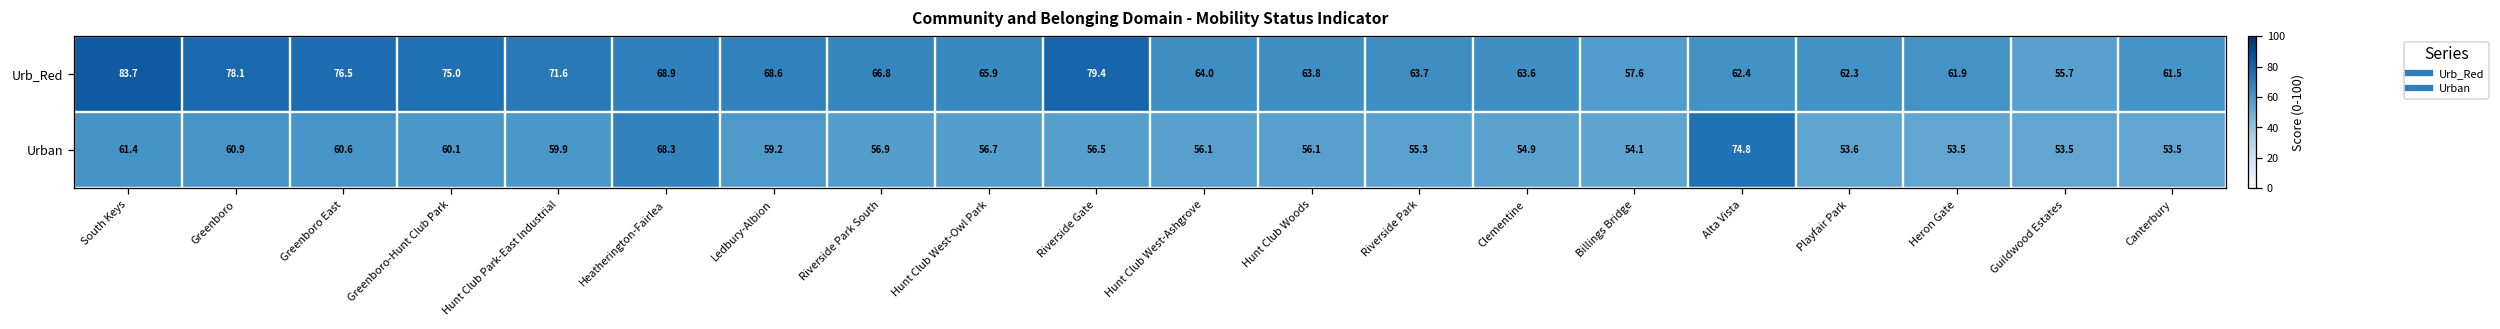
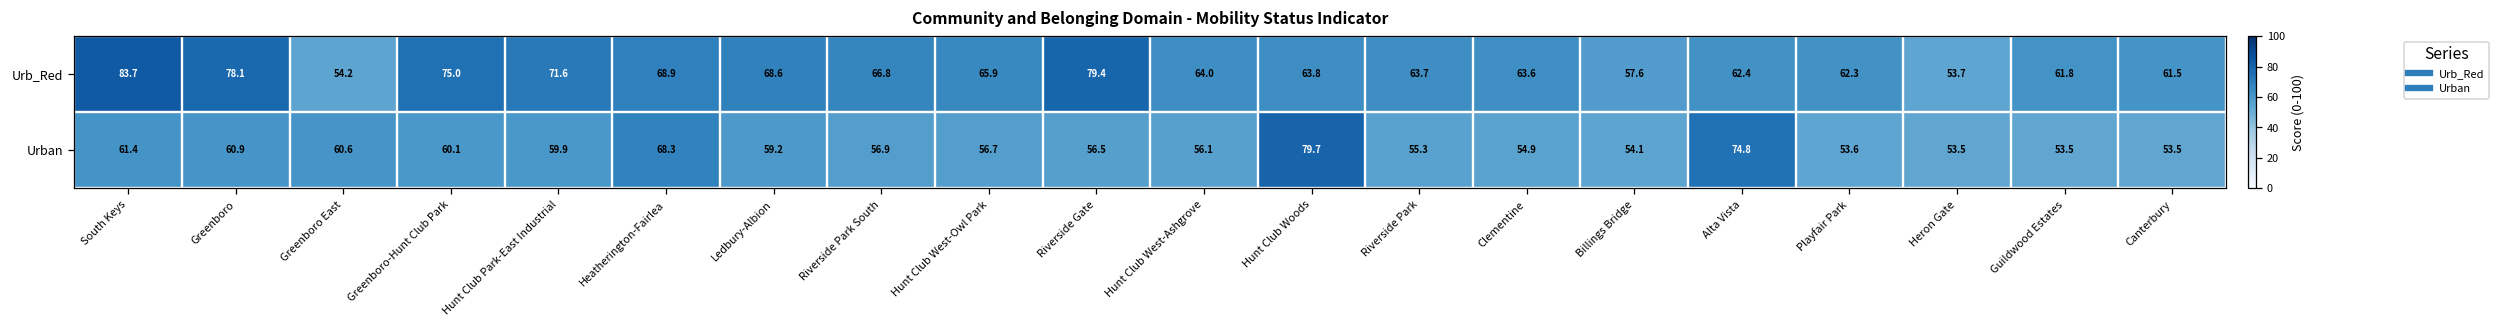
Urb_Red, Greenboro East: 76.5 -> 54.2
Urb_Red, Heron Gate: 61.9 -> 53.7
Urb_Red, Guildwood Estates: 55.7 -> 61.8
Urban, Hunt Club Woods: 56.1 -> 79.7
